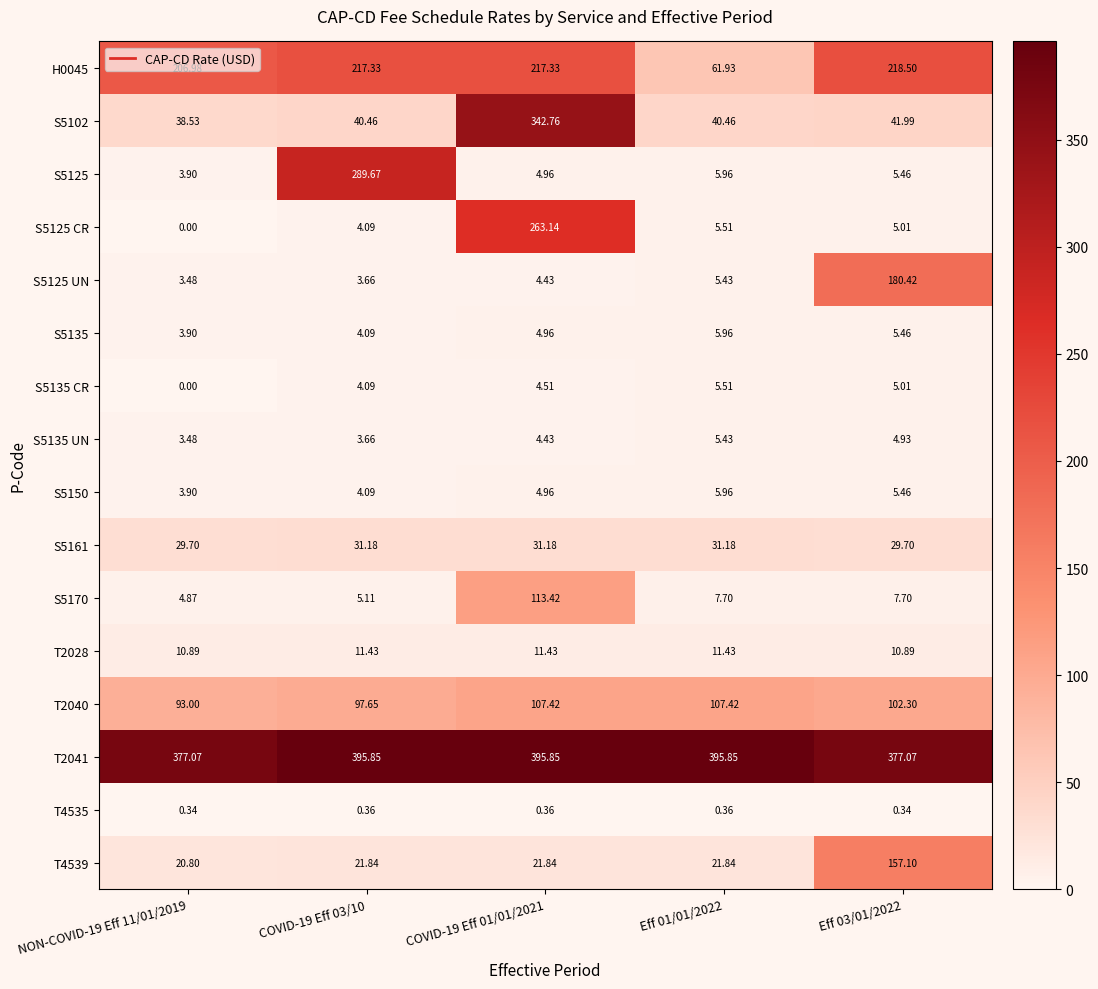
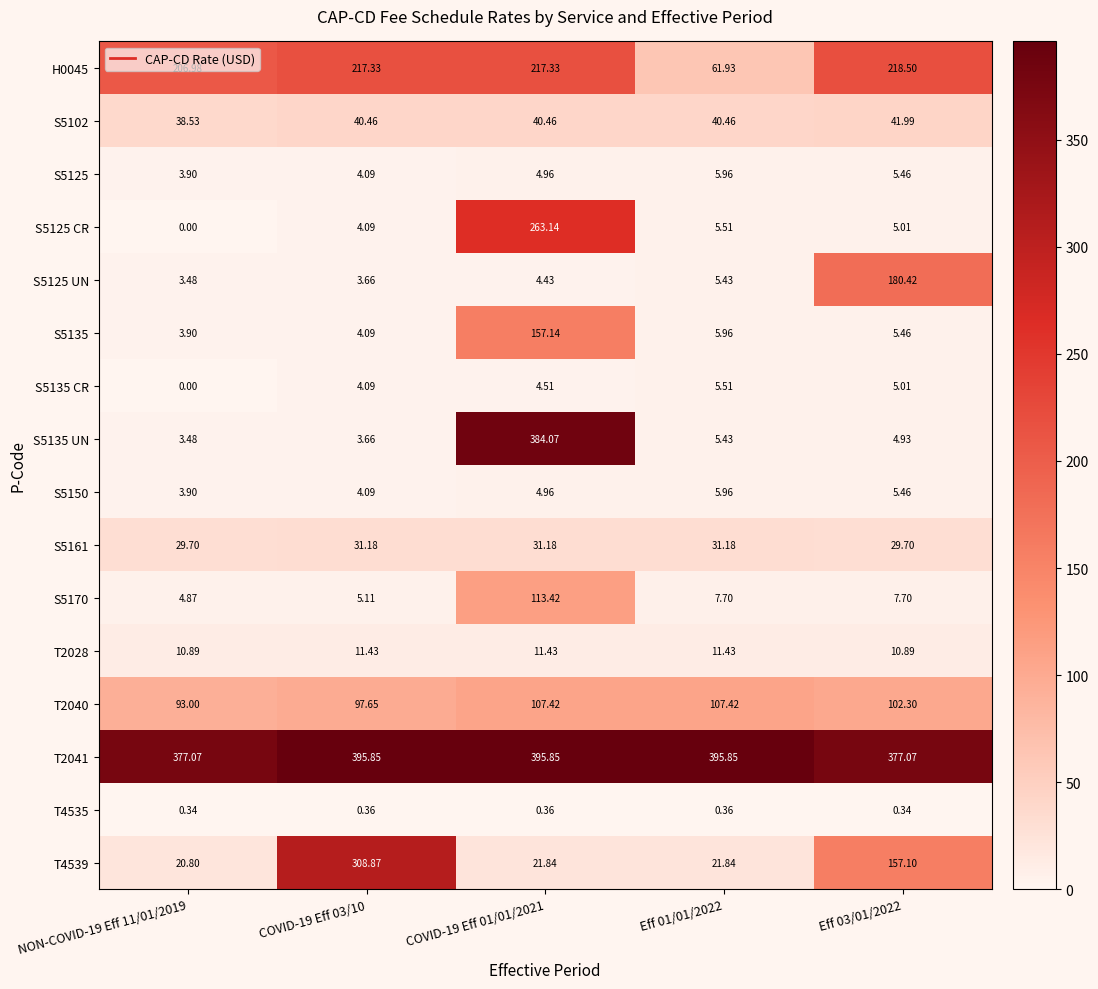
S5102, COVID-19 Eff 01/01/2021: 342.76 -> 40.46
S5125, COVID-19 Eff 03/10: 289.67 -> 4.09
S5135, COVID-19 Eff 01/01/2021: 4.96 -> 157.14
S5135 UN, COVID-19 Eff 01/01/2021: 4.43 -> 384.07
T4539, COVID-19 Eff 03/10: 21.84 -> 308.87
